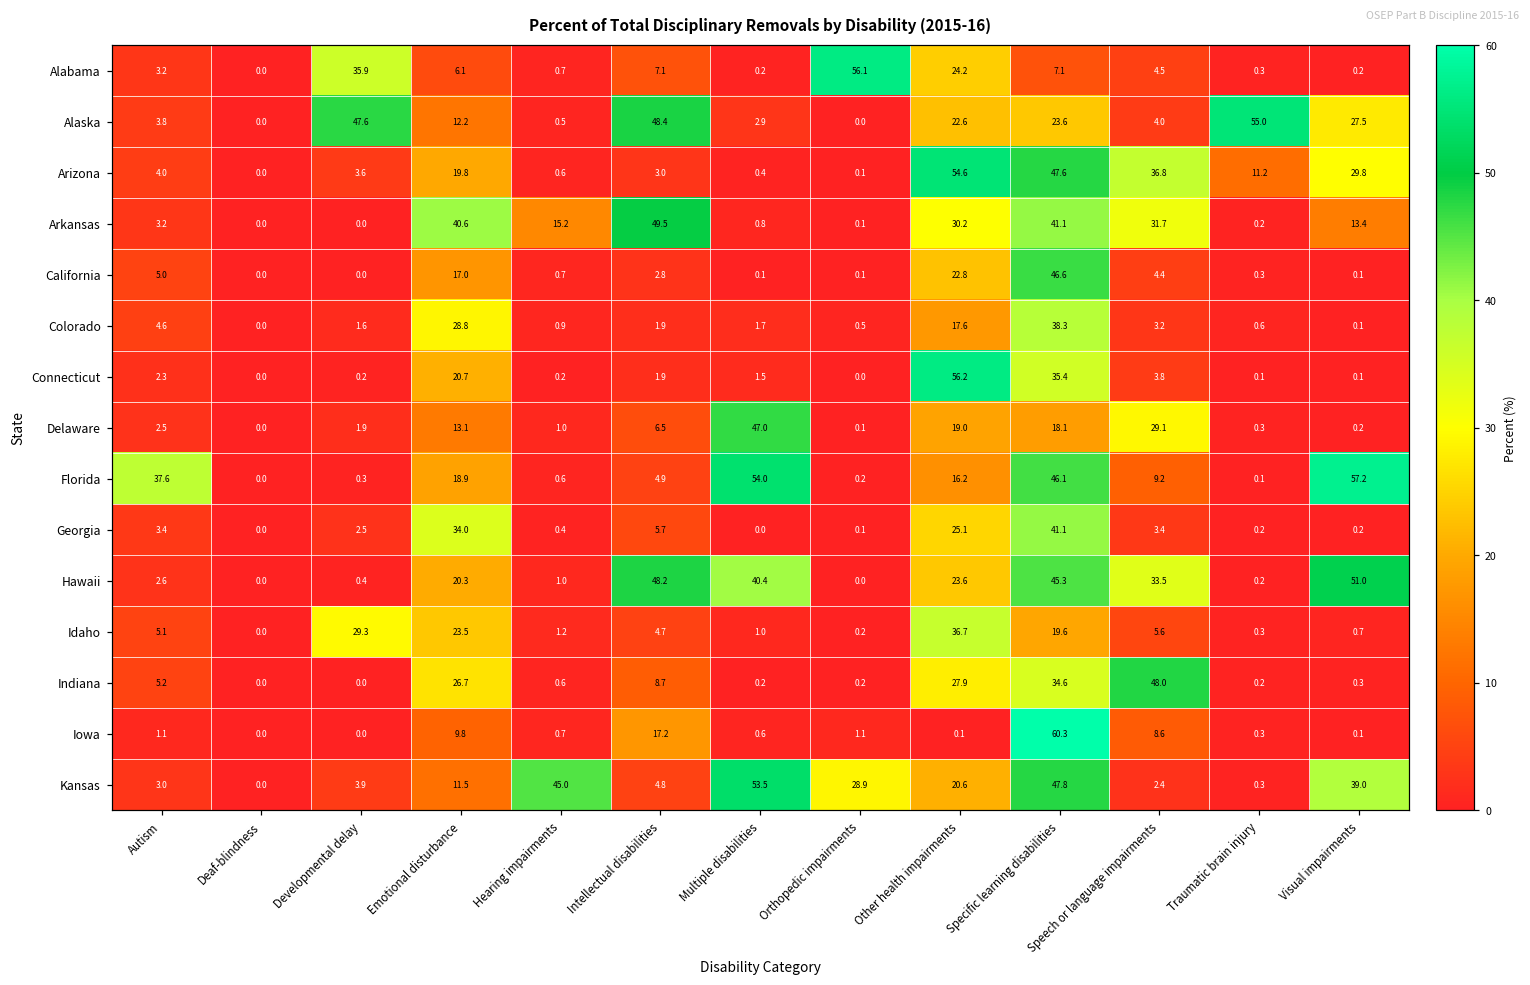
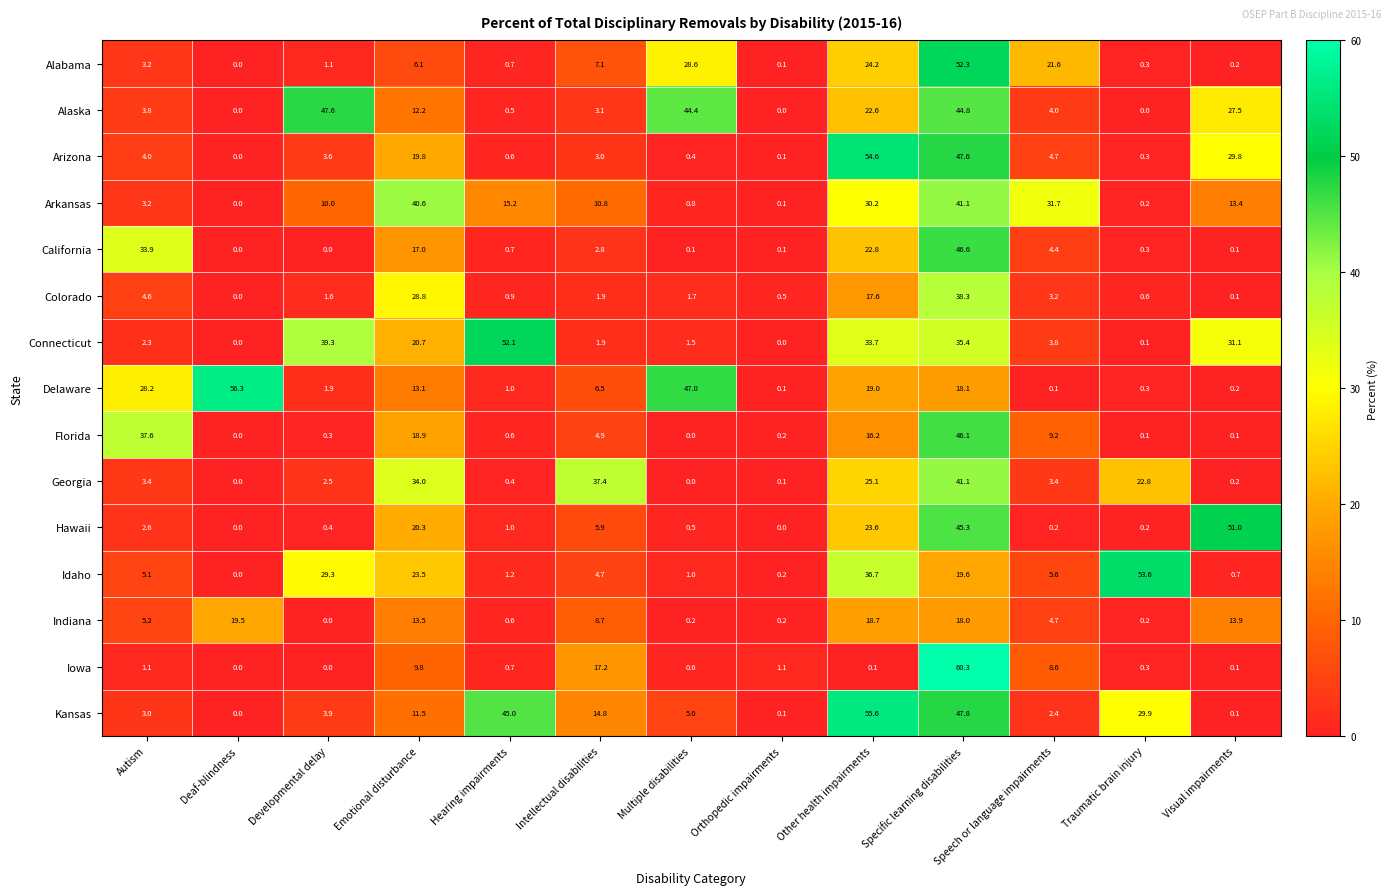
Alabama, Developmental delay: 35.9 -> 1.1
Alabama, Multiple disabilities: 0.2 -> 28.6
Alabama, Orthopedic impairments: 56.1 -> 0.1
Alabama, Specific learning disabilities: 7.1 -> 52.3
Alabama, Speech or language impairments: 4.5 -> 21.6
Alaska, Intellectual disabilities: 48.4 -> 3.1
Alaska, Multiple disabilities: 2.9 -> 44.4
Alaska, Specific learning disabilities: 23.6 -> 44.8
Alaska, Traumatic brain injury: 55.0 -> 0.0
Arizona, Speech or language impairments: 36.8 -> 4.7
Arizona, Traumatic brain injury: 11.2 -> 0.3
Arkansas, Developmental delay: 0.0 -> 10.0
Arkansas, Intellectual disabilities: 49.5 -> 10.8
California, Autism: 5.0 -> 33.9
Connecticut, Developmental delay: 0.2 -> 39.3
Connecticut, Hearing impairments: 0.2 -> 52.1
Connecticut, Other health impairments: 56.2 -> 33.7
Connecticut, Visual impairments: 0.1 -> 31.1
Delaware, Autism: 2.5 -> 28.2
Delaware, Deaf-blindness: 0.0 -> 56.3
Delaware, Speech or language impairments: 29.1 -> 0.1
Florida, Multiple disabilities: 54.0 -> 0.0
Florida, Visual impairments: 57.2 -> 0.1
Georgia, Intellectual disabilities: 5.7 -> 37.4
Georgia, Traumatic brain injury: 0.2 -> 22.8
Hawaii, Intellectual disabilities: 48.2 -> 5.9
Hawaii, Multiple disabilities: 40.4 -> 0.5
Hawaii, Speech or language impairments: 33.5 -> 0.2
Idaho, Traumatic brain injury: 0.3 -> 53.6
Indiana, Deaf-blindness: 0.0 -> 19.5
Indiana, Emotional disturbance: 26.7 -> 13.5
Indiana, Other health impairments: 27.9 -> 18.7
Indiana, Specific learning disabilities: 34.6 -> 18.0
Indiana, Speech or language impairments: 48.0 -> 4.7
Indiana, Visual impairments: 0.3 -> 13.9
Kansas, Intellectual disabilities: 4.8 -> 14.8
Kansas, Multiple disabilities: 53.5 -> 5.0
Kansas, Orthopedic impairments: 28.9 -> 0.1
Kansas, Other health impairments: 20.6 -> 55.6
Kansas, Traumatic brain injury: 0.3 -> 29.9
Kansas, Visual impairments: 39.0 -> 0.1
